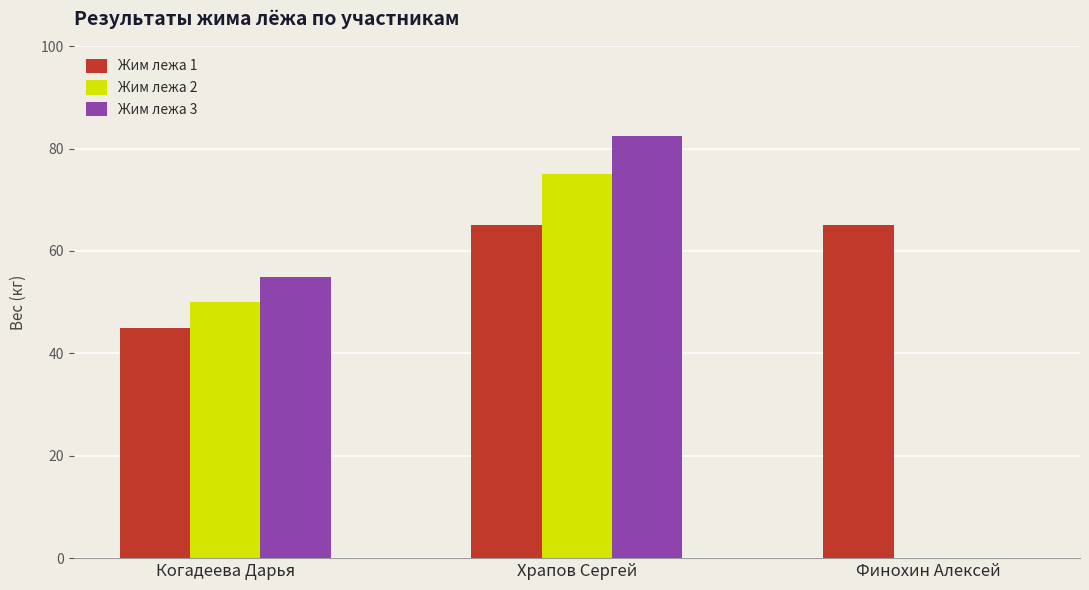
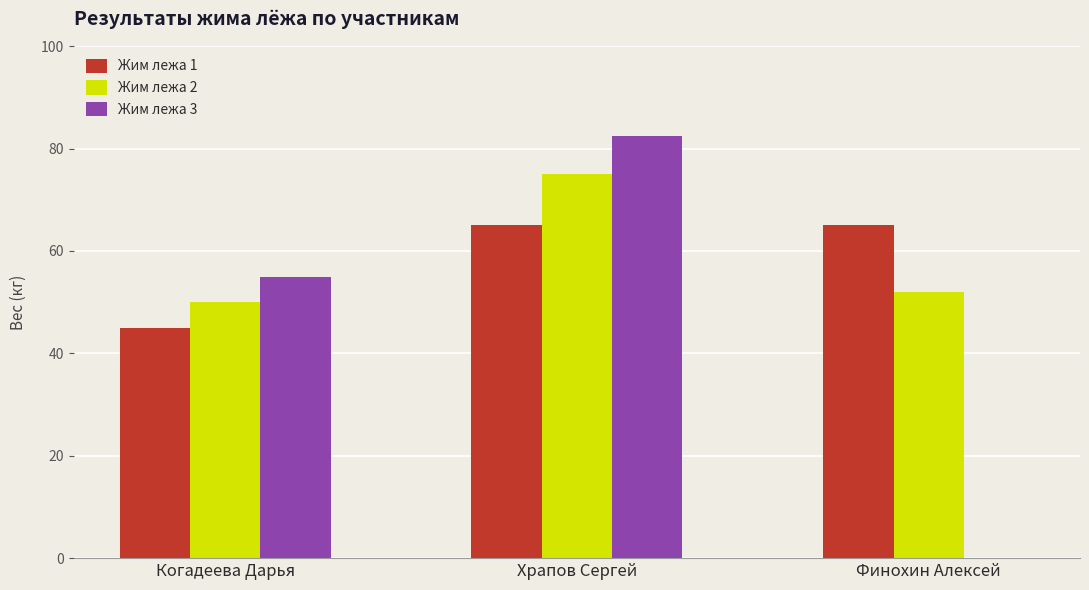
Жим лежа 2, Финохин Алексей: 0 -> 52
